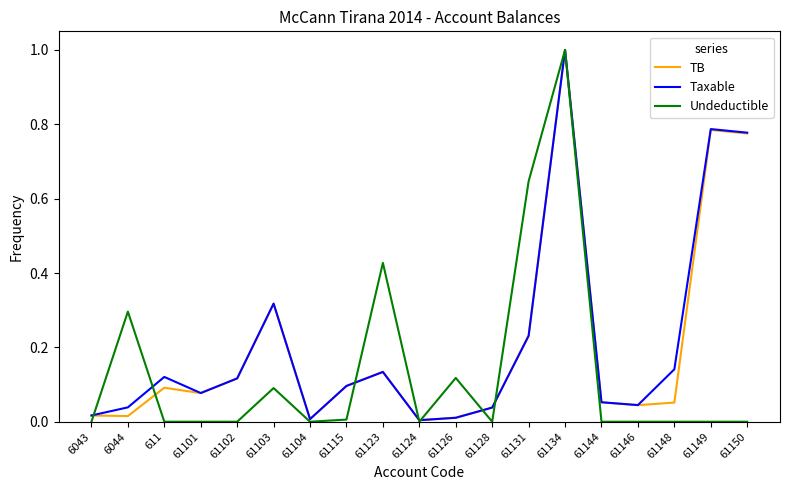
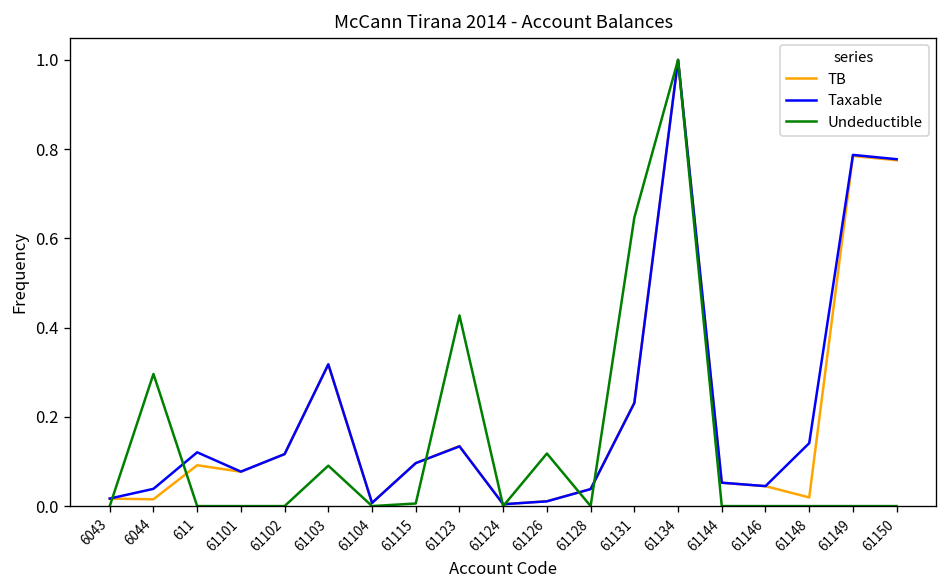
TB, 61148: 0.05 -> 0.02
